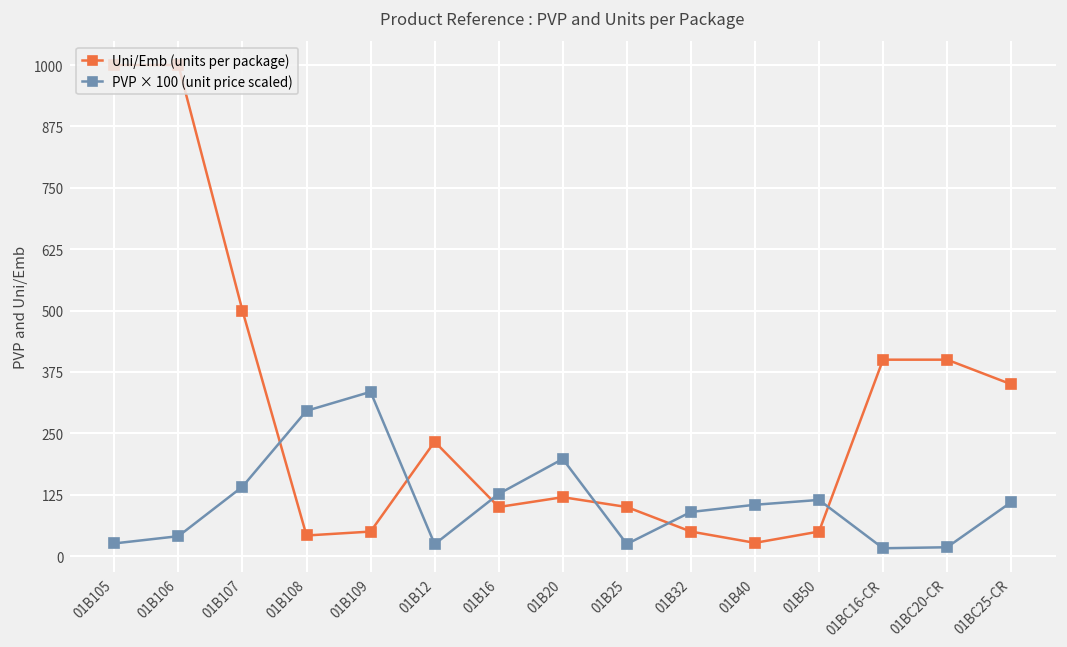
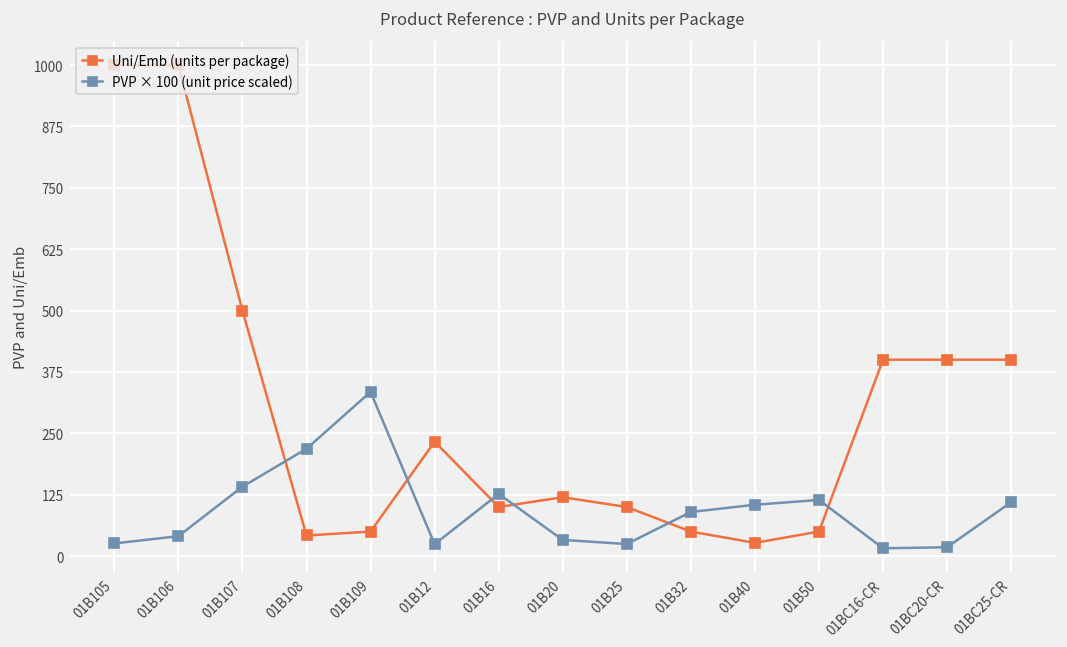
PVP × 100 (unit price scaled), 01B108: 300 -> 220
PVP × 100 (unit price scaled), 01B20: 200 -> 30
Uni/Emb (units per package), 01BC25-CR: 350 -> 400
